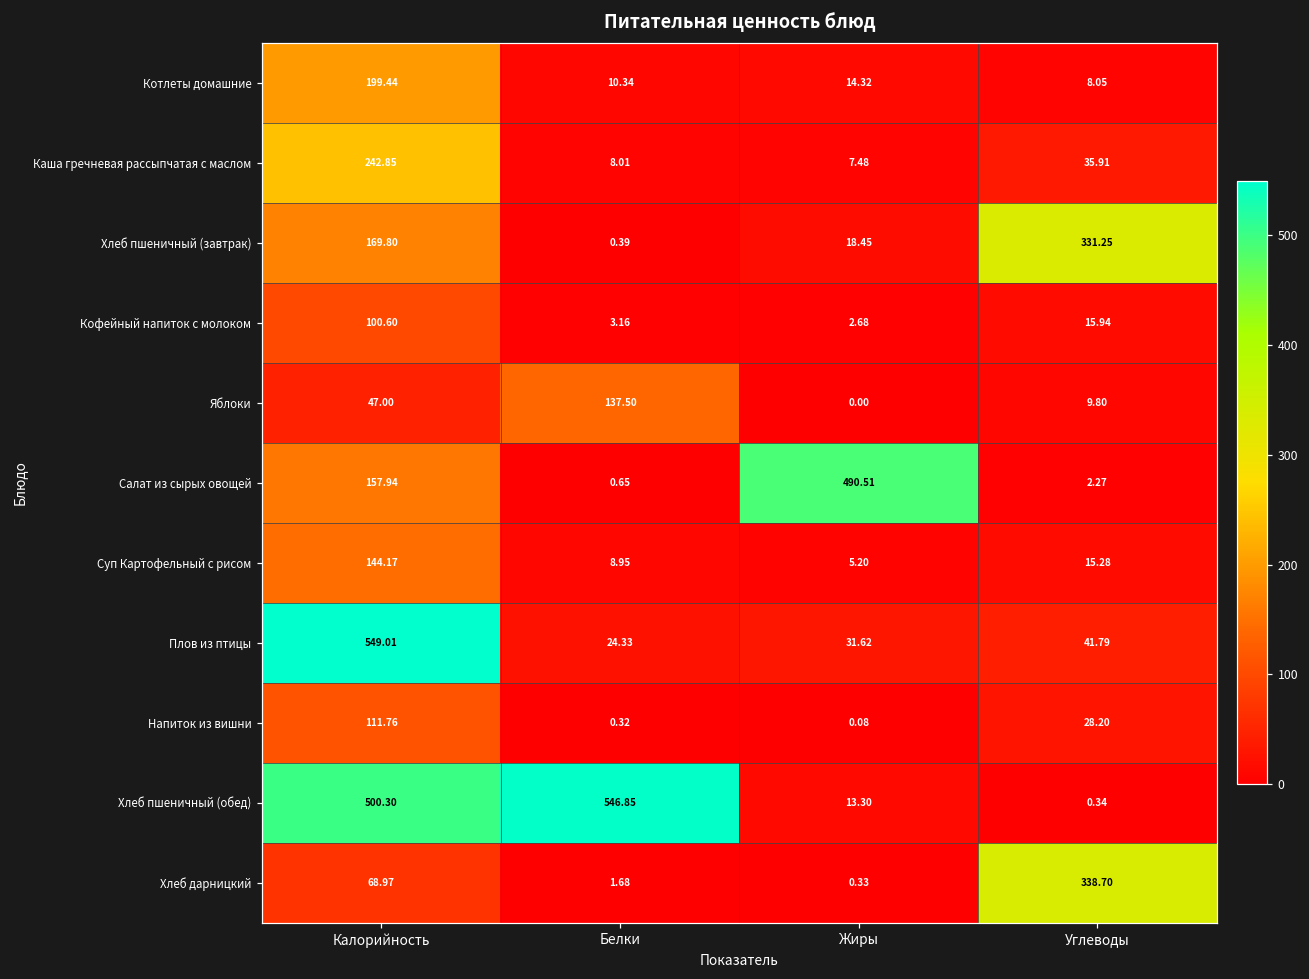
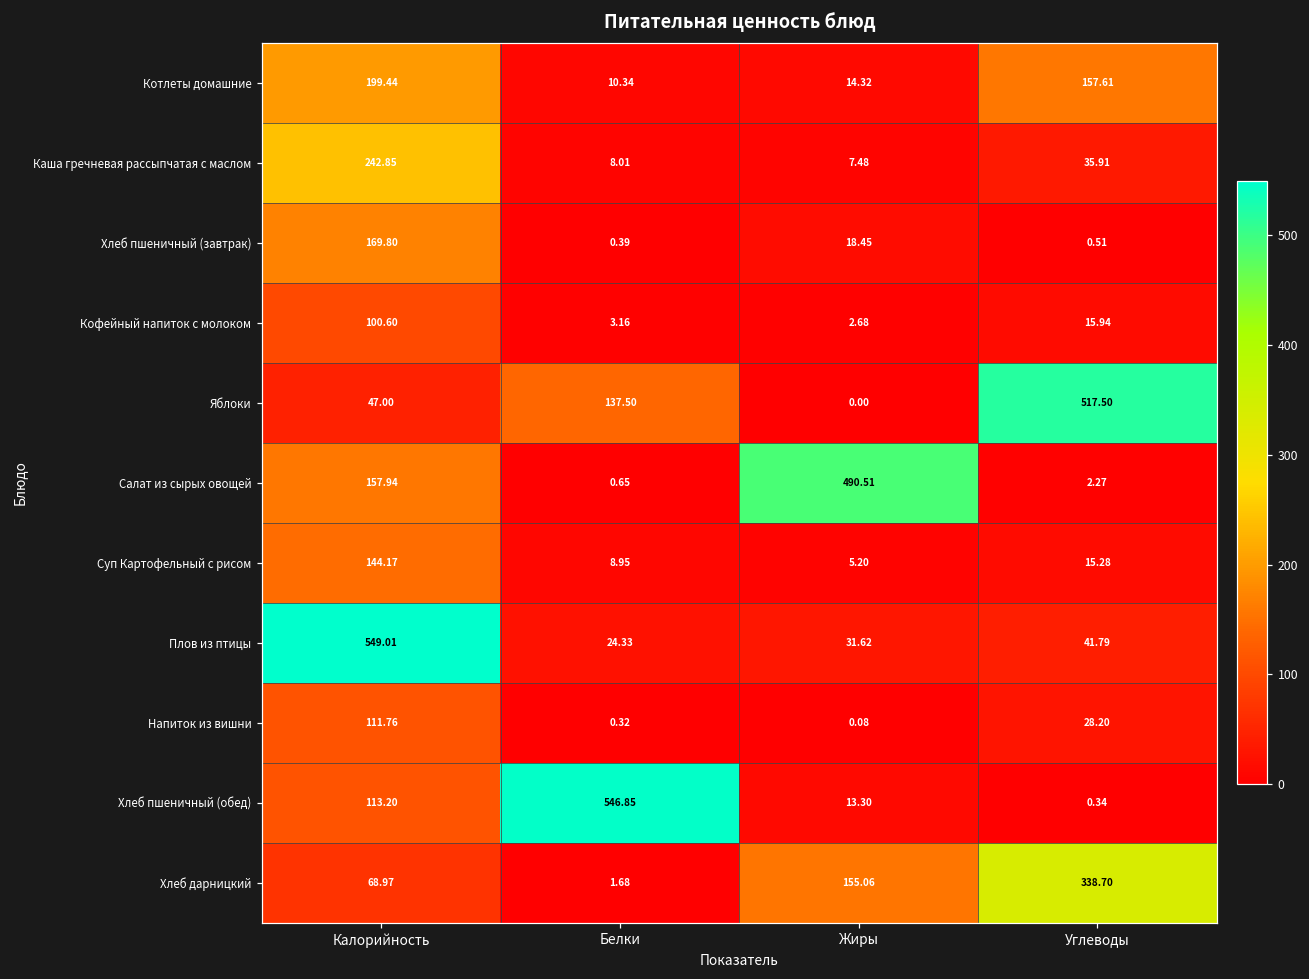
Котлеты домашние, Углеводы: 8.05 -> 157.61
Хлеб пшеничный (завтрак), Углеводы: 331.25 -> 0.51
Яблоки, Углеводы: 9.80 -> 517.50
Хлеб пшеничный (обед), Калорийность: 500.30 -> 113.20
Хлеб дарницкий, Жиры: 0.33 -> 155.06
